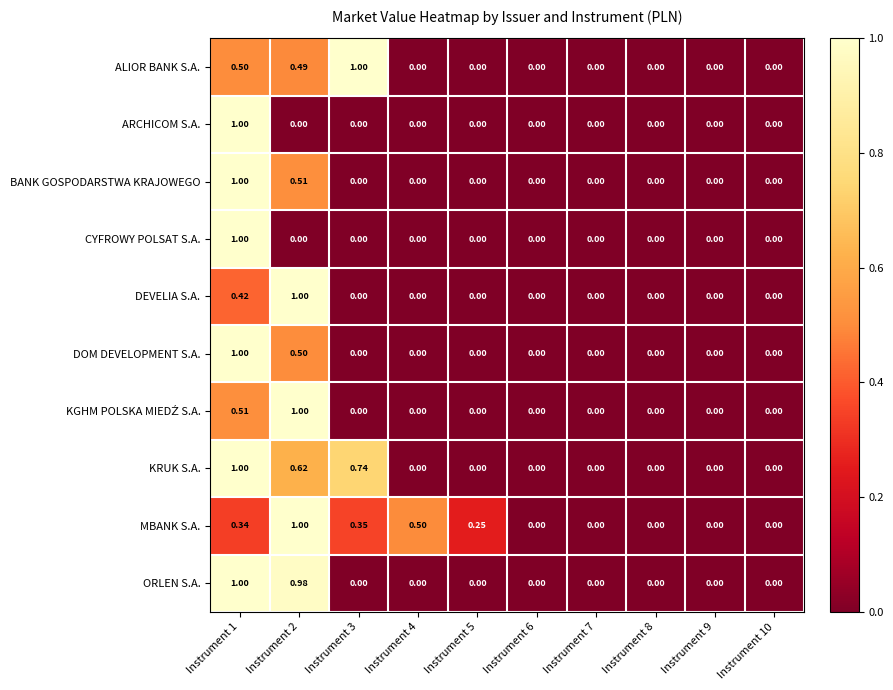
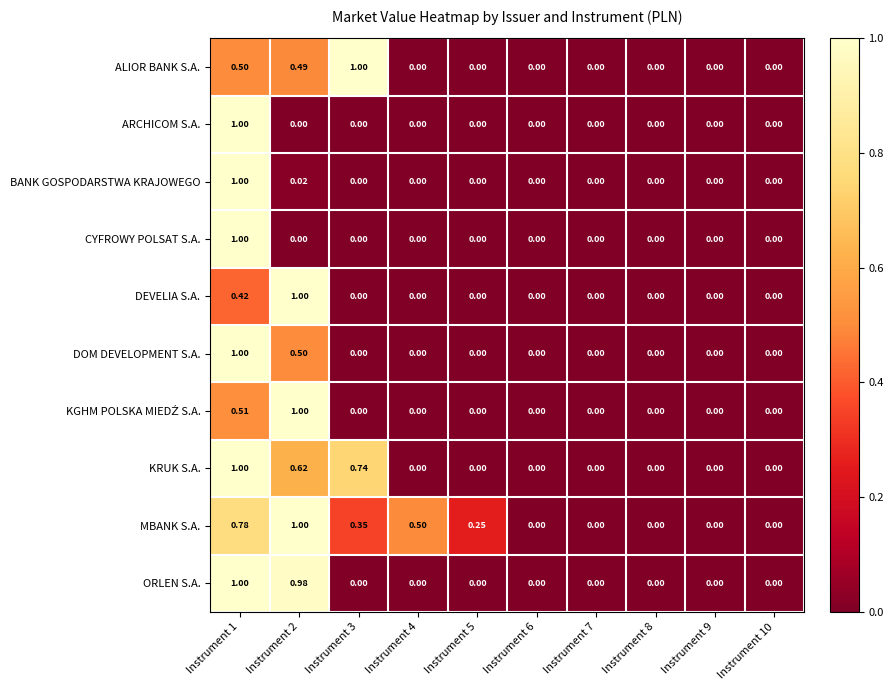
BANK GOSPODARSTWA KRAJOWEGO, Instrument 2: 0.51 -> 0.02
MBANK S.A., Instrument 1: 0.34 -> 0.78
